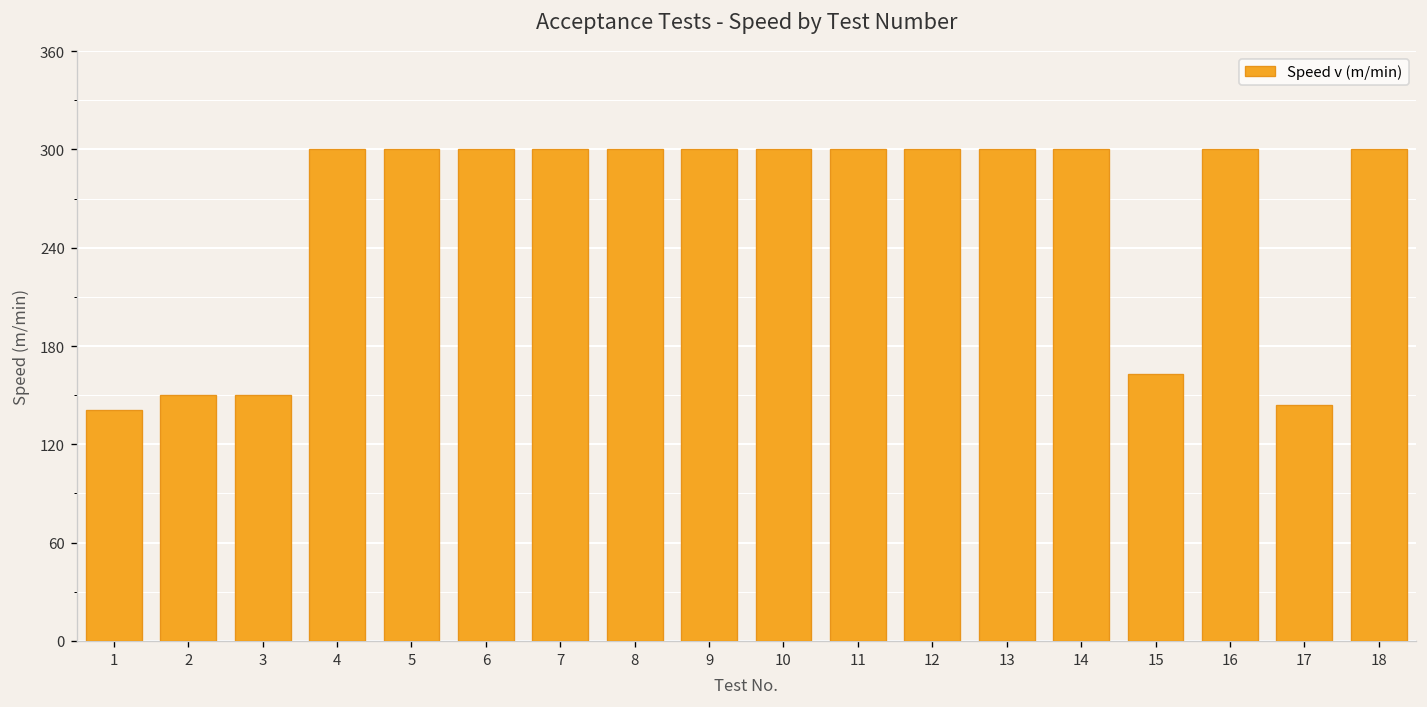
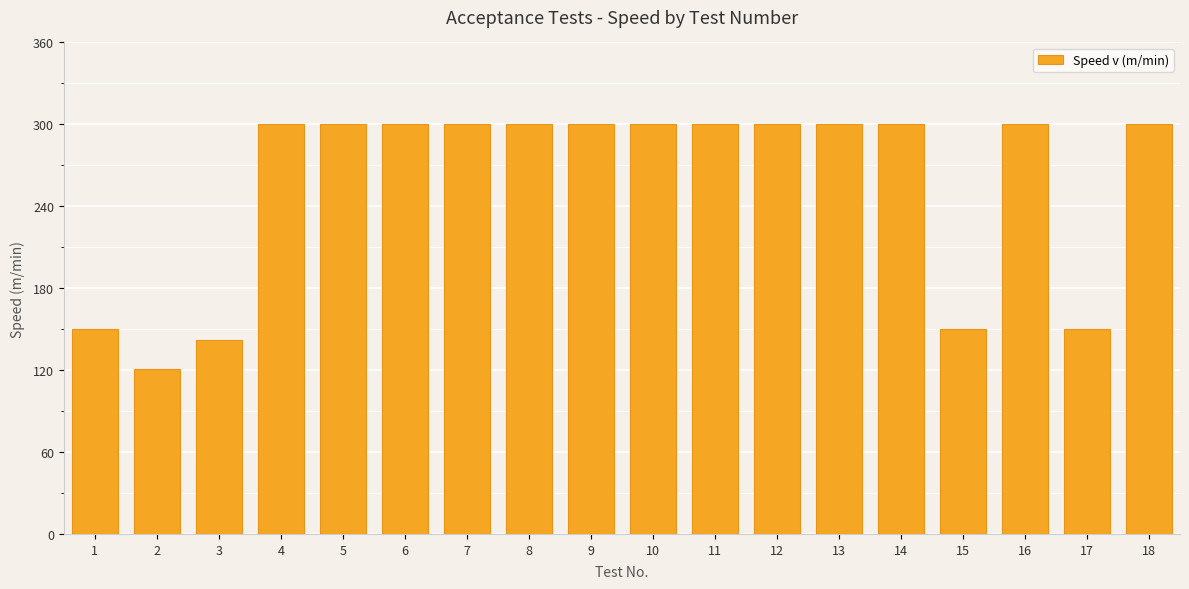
1: 141 -> 150
2: 150 -> 121
3: 150 -> 142
15: 163 -> 150
17: 144 -> 150
